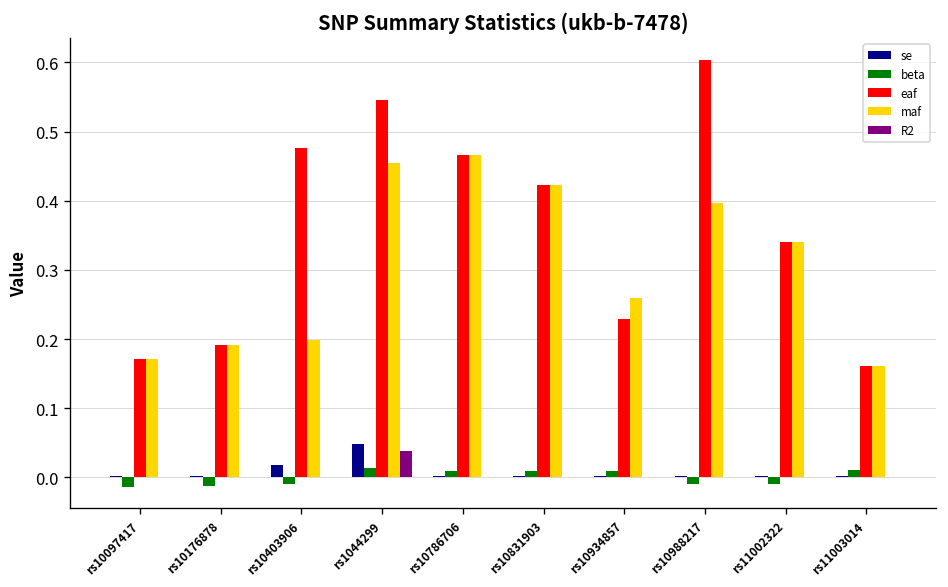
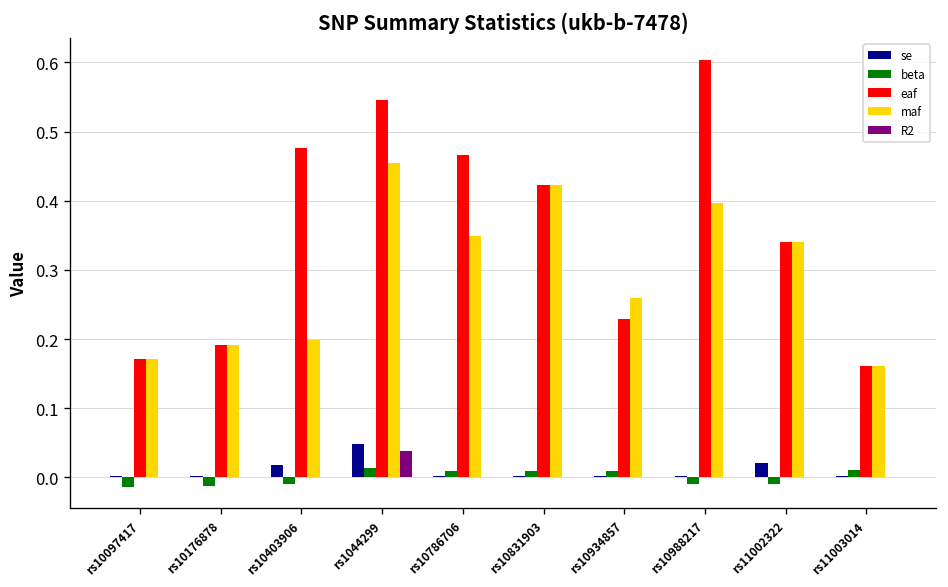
maf, rs10786706: 0.47 -> 0.35
se, rs11002322: 0.00 -> 0.02
